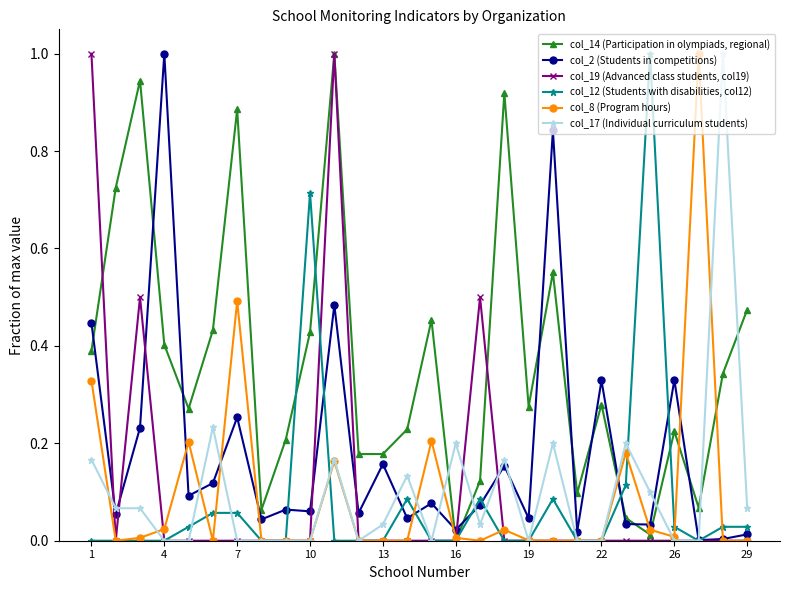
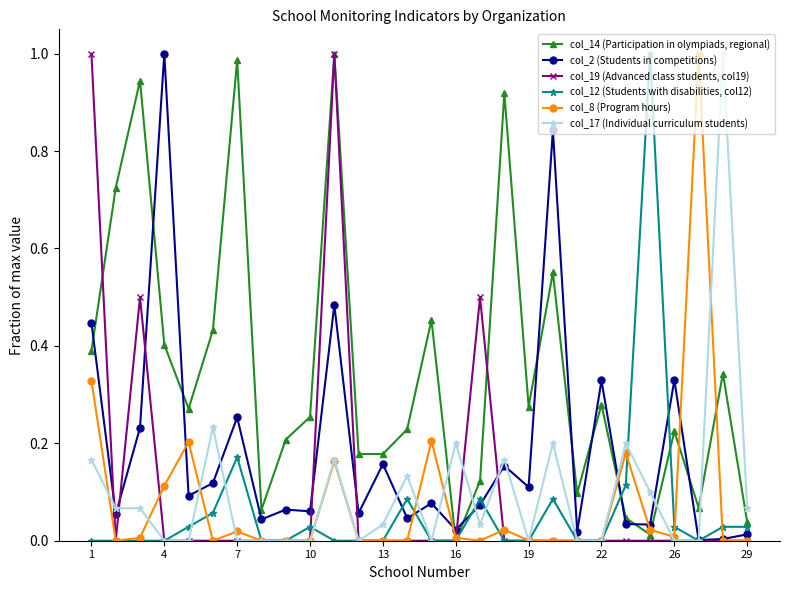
col_8 (Program hours), 4: 0.02 -> 0.11
col_14 (Participation in olympiads, regional), 7: 0.89 -> 0.99
col_12 (Students with disabilities, col12), 7: 0.06 -> 0.17
col_8 (Program hours), 7: 0.49 -> 0.02
col_14 (Participation in olympiads, regional), 10: 0.43 -> 0.25
col_12 (Students with disabilities, col12), 10: 0.71 -> 0.03
col_2 (Students in competitions), 19: 0.05 -> 0.11
col_14 (Participation in olympiads, regional), 29: 0.47 -> 0.04
